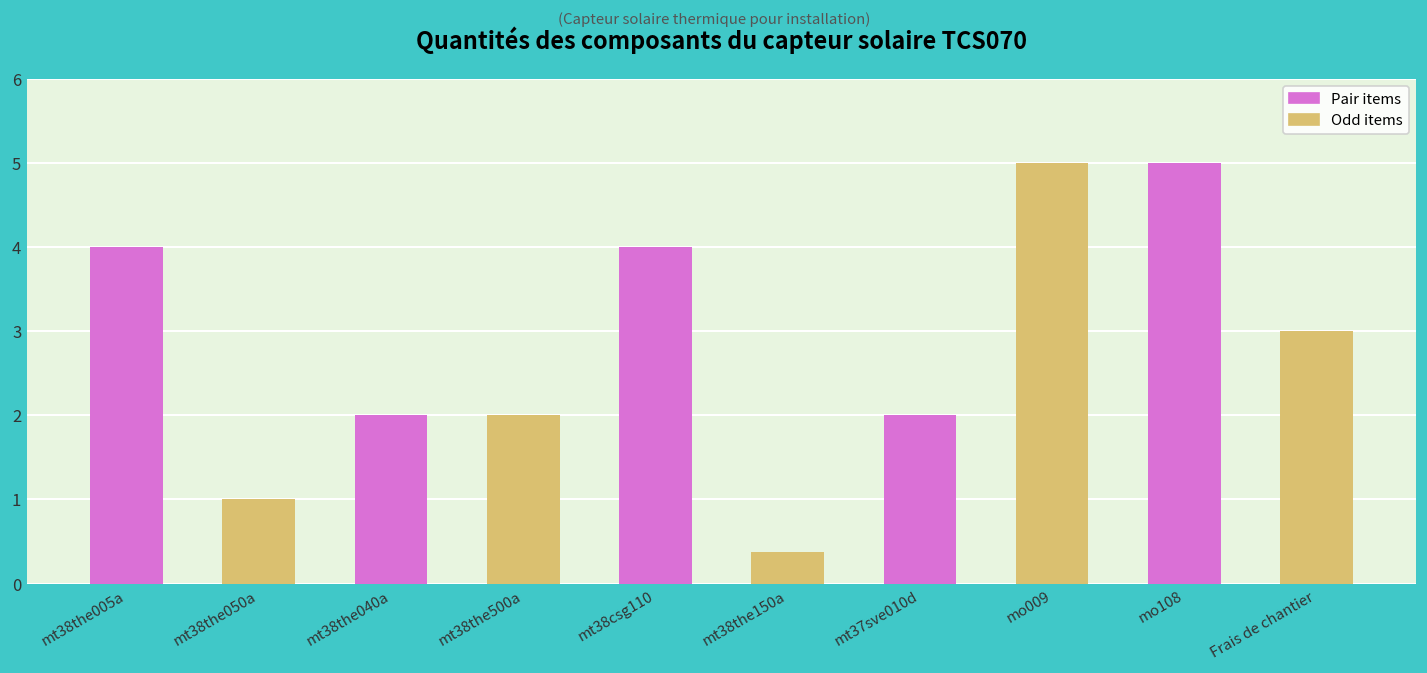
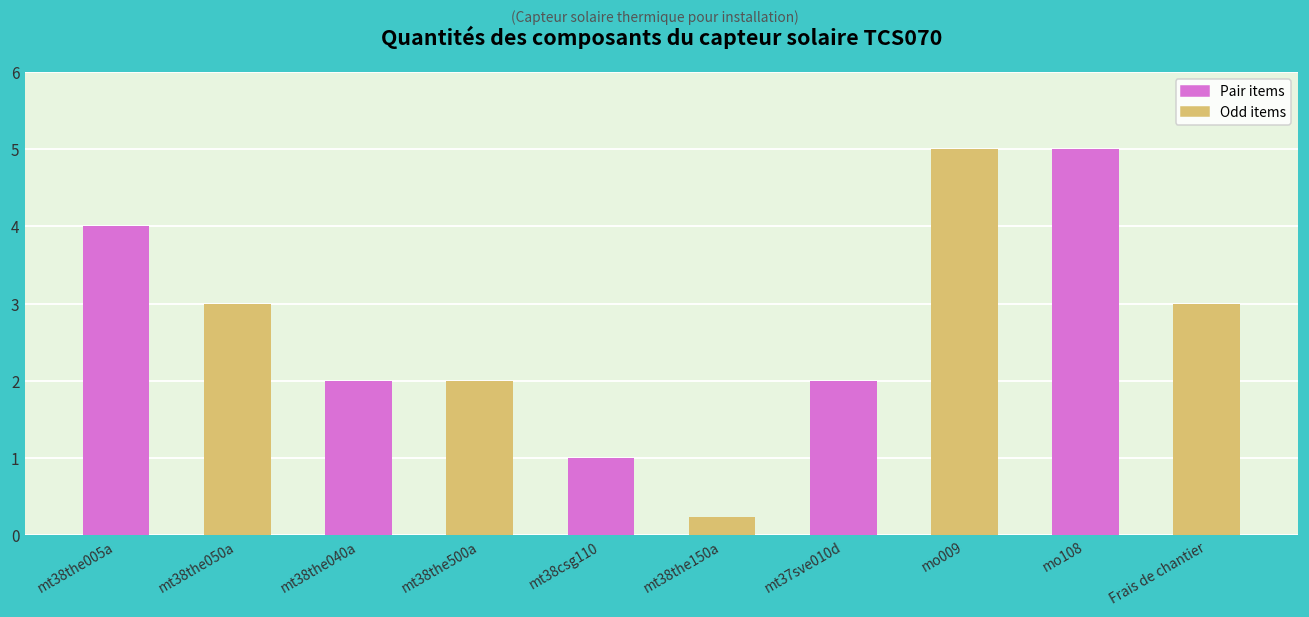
mt38the050a: 1 -> 3
mt38csg110: 4 -> 1
mt38the150a: 0.4 -> 0.2
